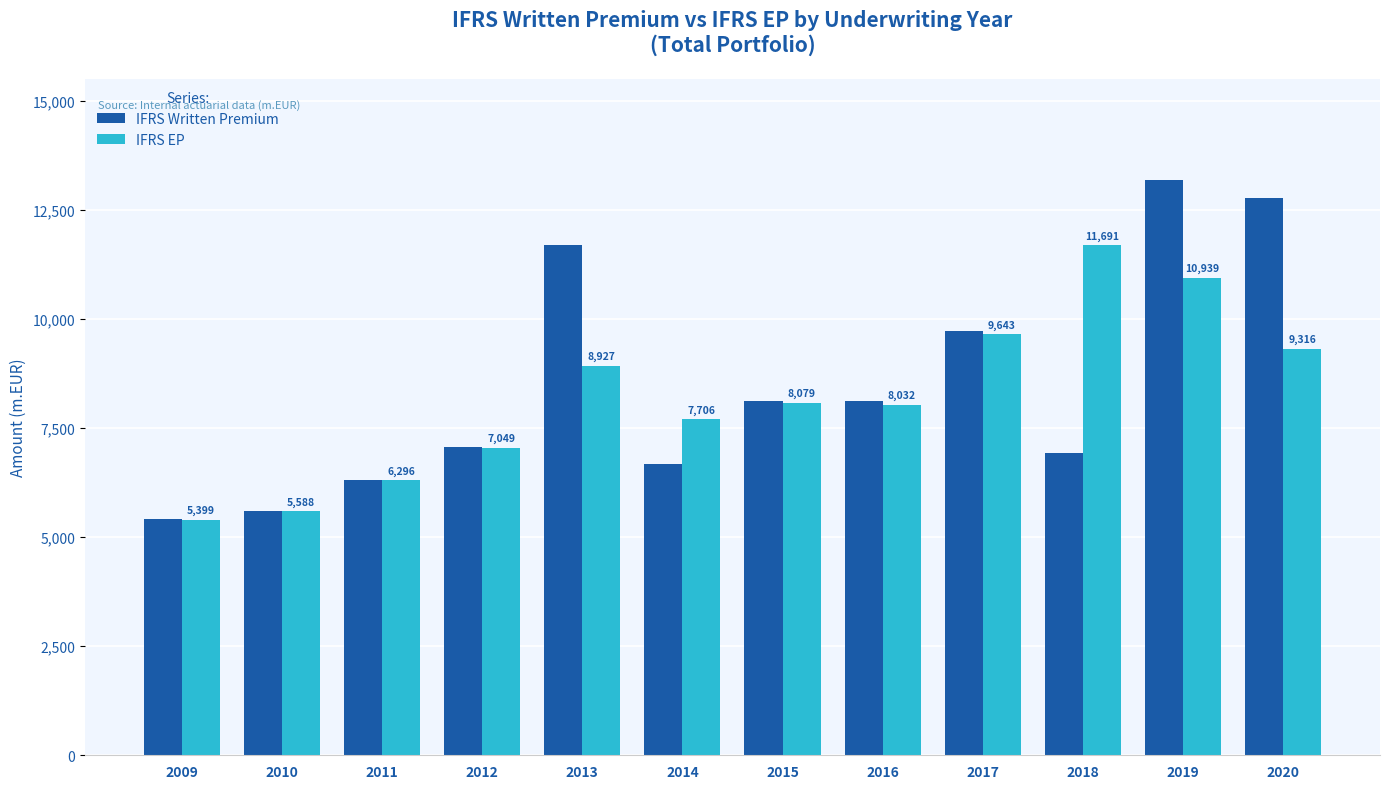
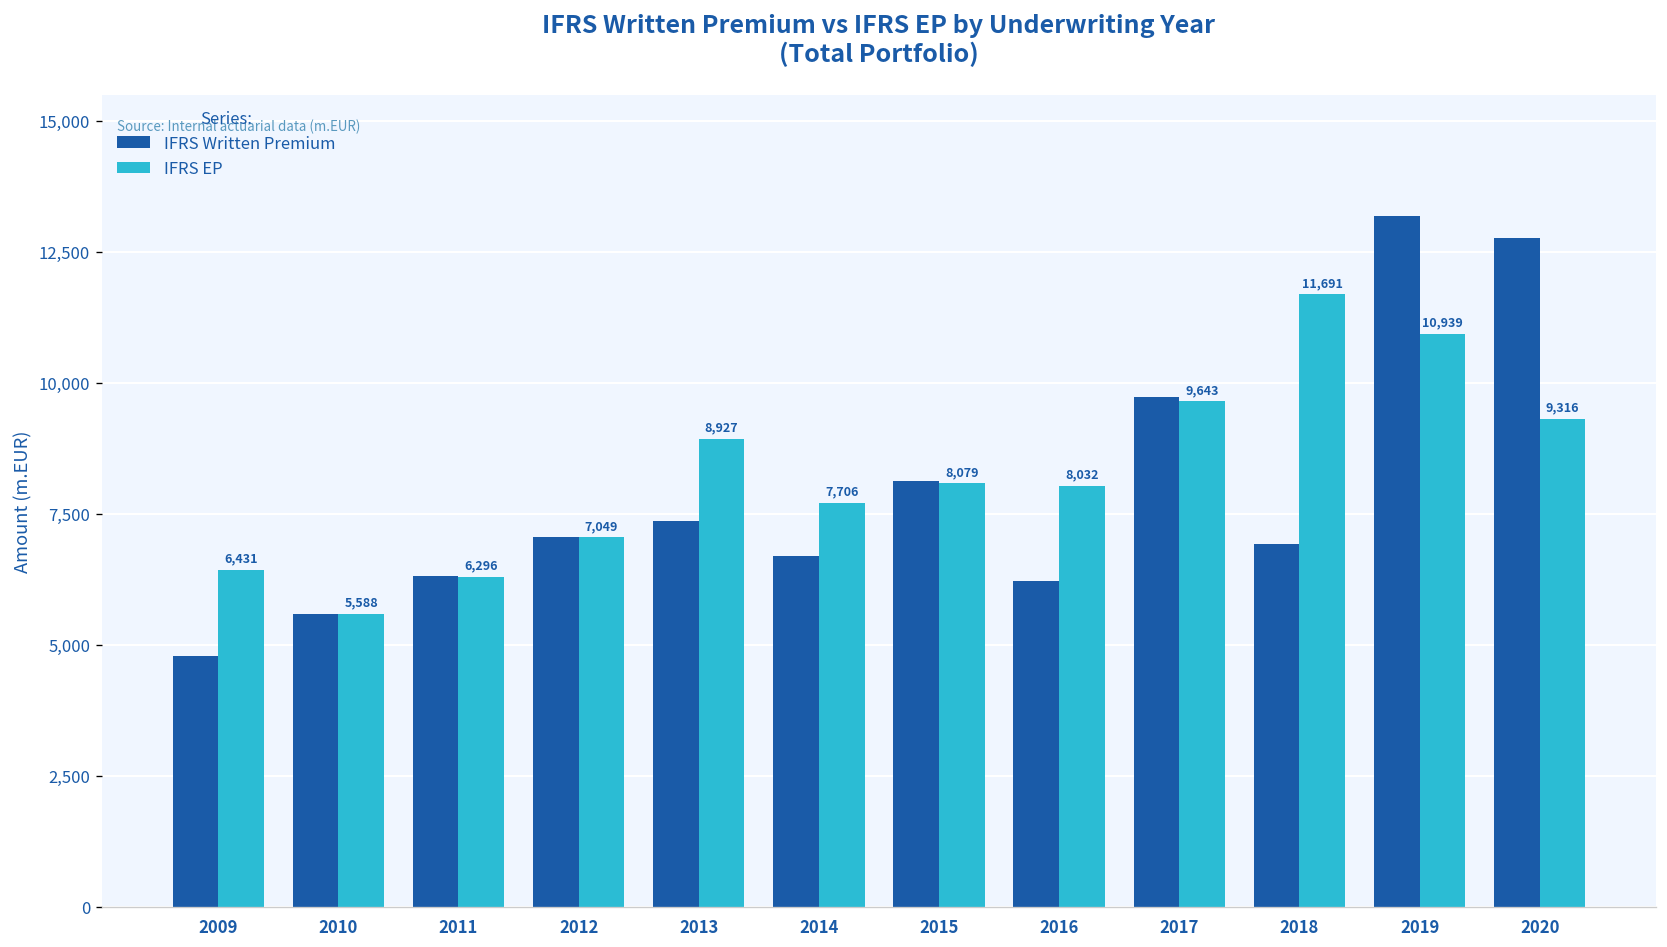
IFRS Written Premium, 2009: 5,400 -> 4,800
IFRS EP, 2009: 5,399 -> 6,431
IFRS Written Premium, 2013: 11,700 -> 7,400
IFRS Written Premium, 2016: 8,100 -> 6,200
